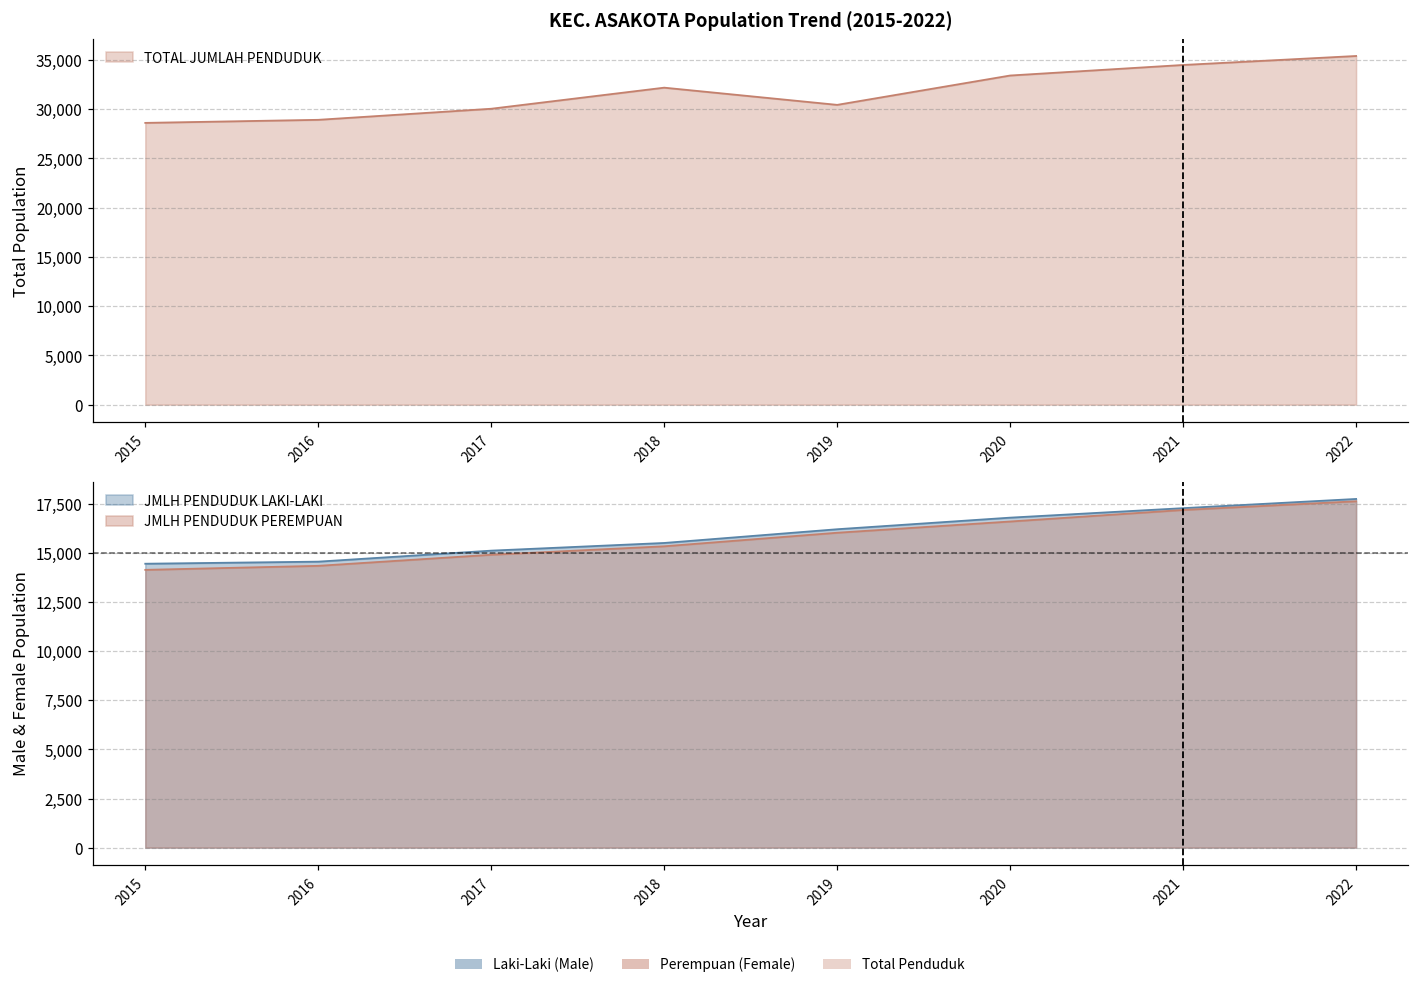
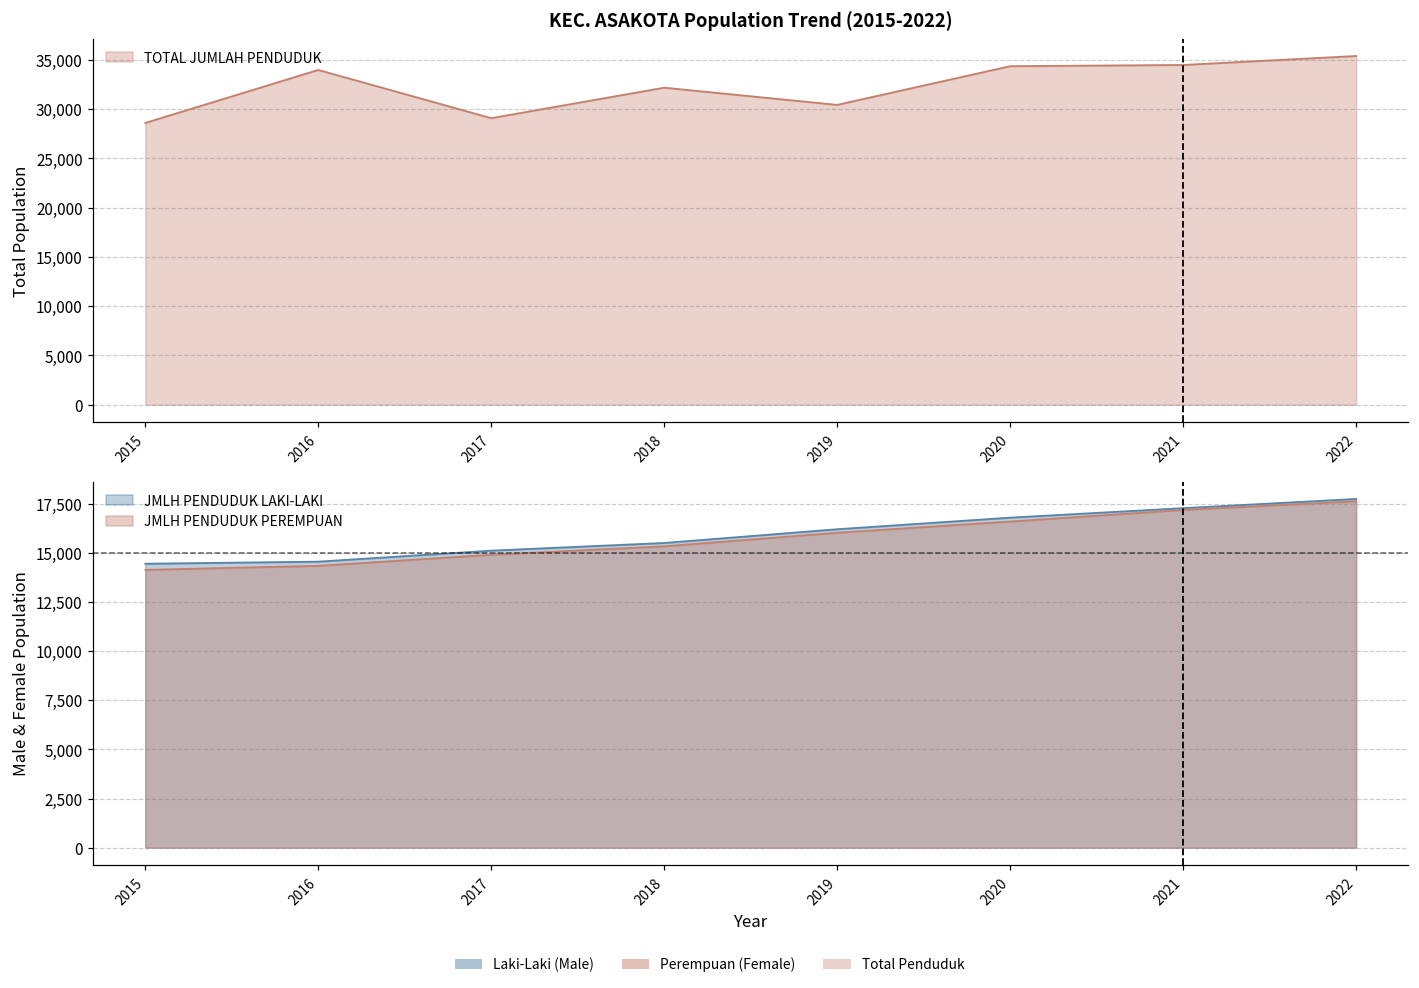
KEC. ASAKOTA Population Trend (2015-2022), 2016: 29,000 -> 34,000
KEC. ASAKOTA Population Trend (2015-2022), 2017: 30,000 -> 29,000
KEC. ASAKOTA Population Trend (2015-2022), 2020: 33,000 -> 34,000
